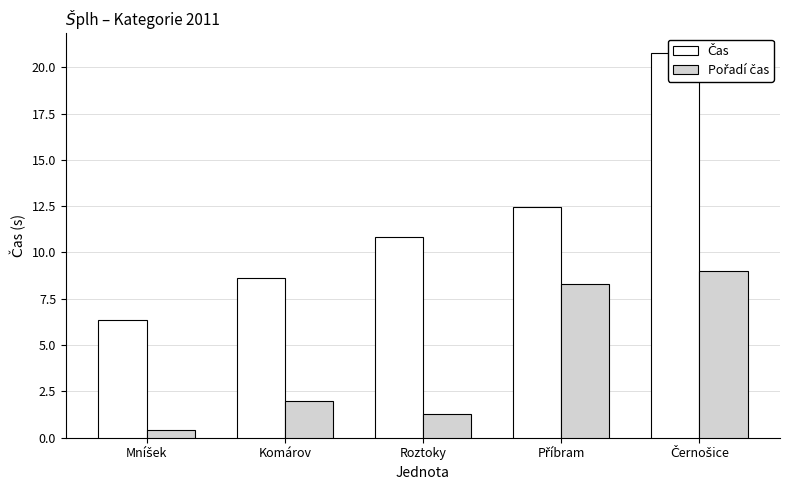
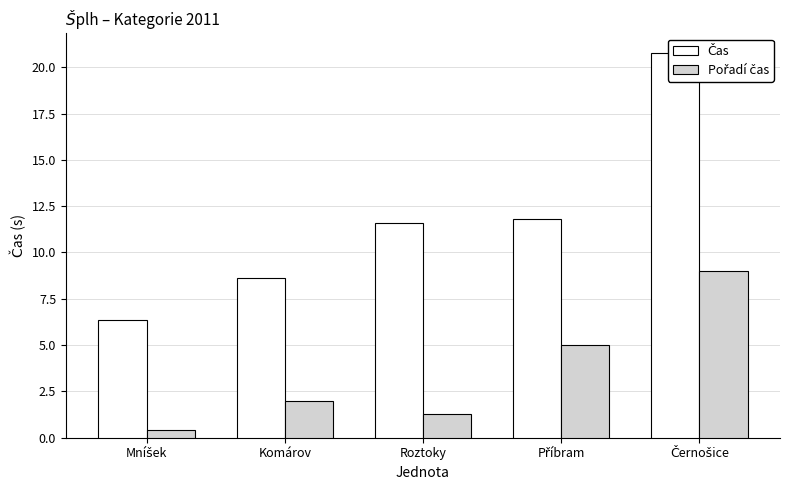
Čas, Roztoky: 10.8 -> 11.6
Čas, Příbram: 12.4 -> 11.8
Pořadí čas, Příbram: 8.3 -> 5.0
